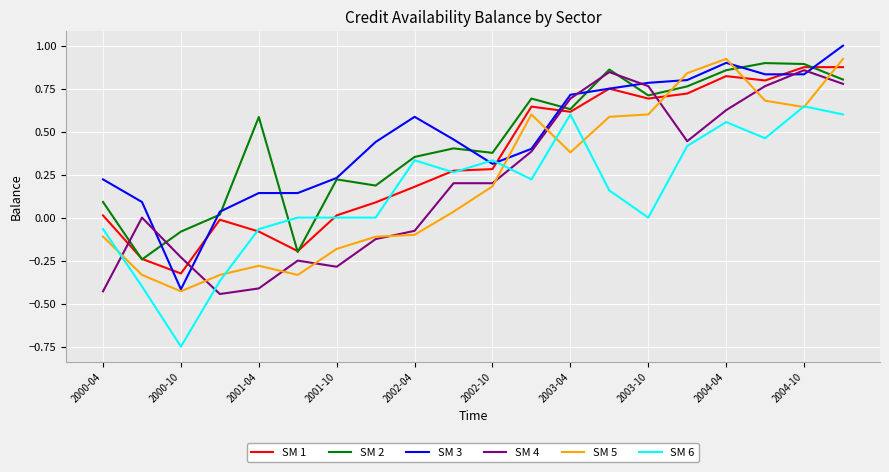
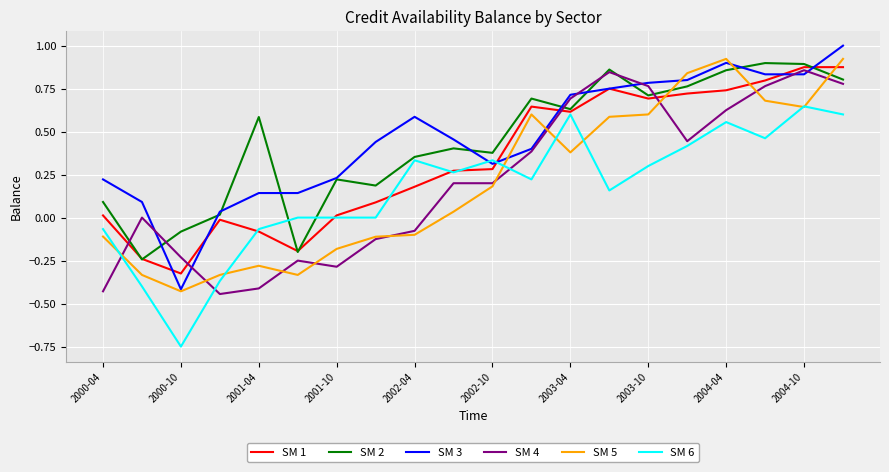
SM 6, 2003-10: 0.0 -> 0.3
SM 1, 2004-04: 0.82 -> 0.74
